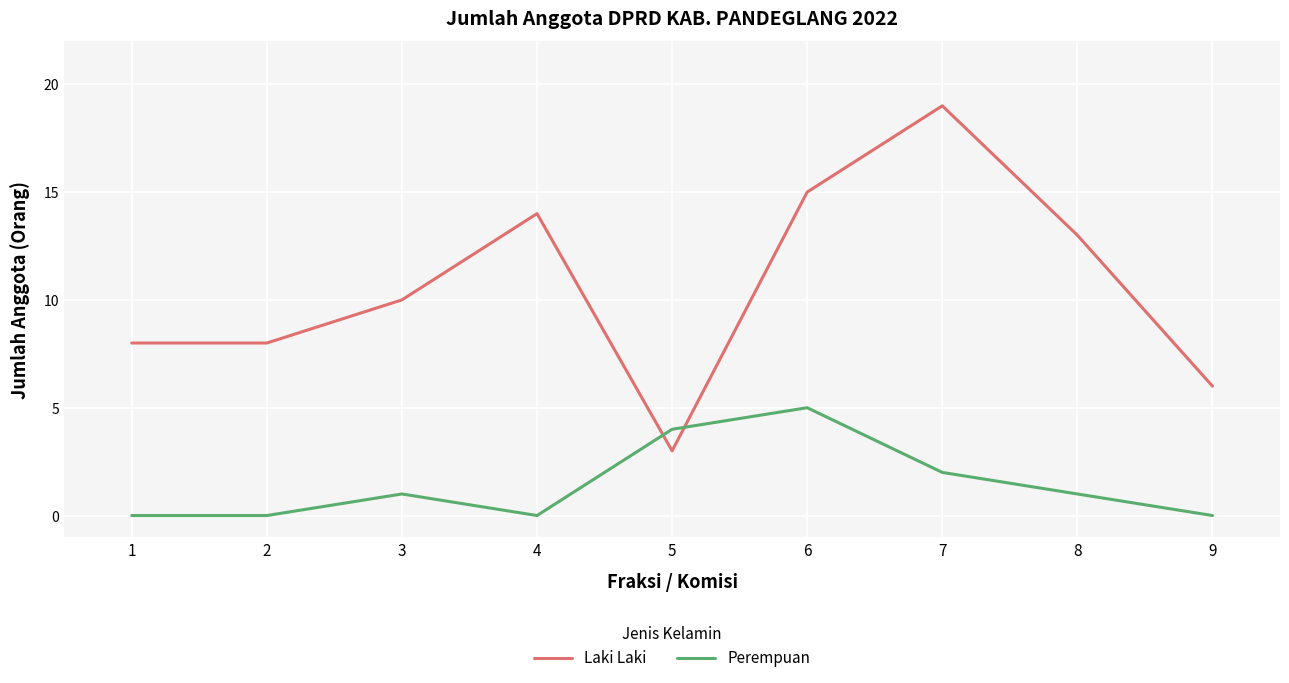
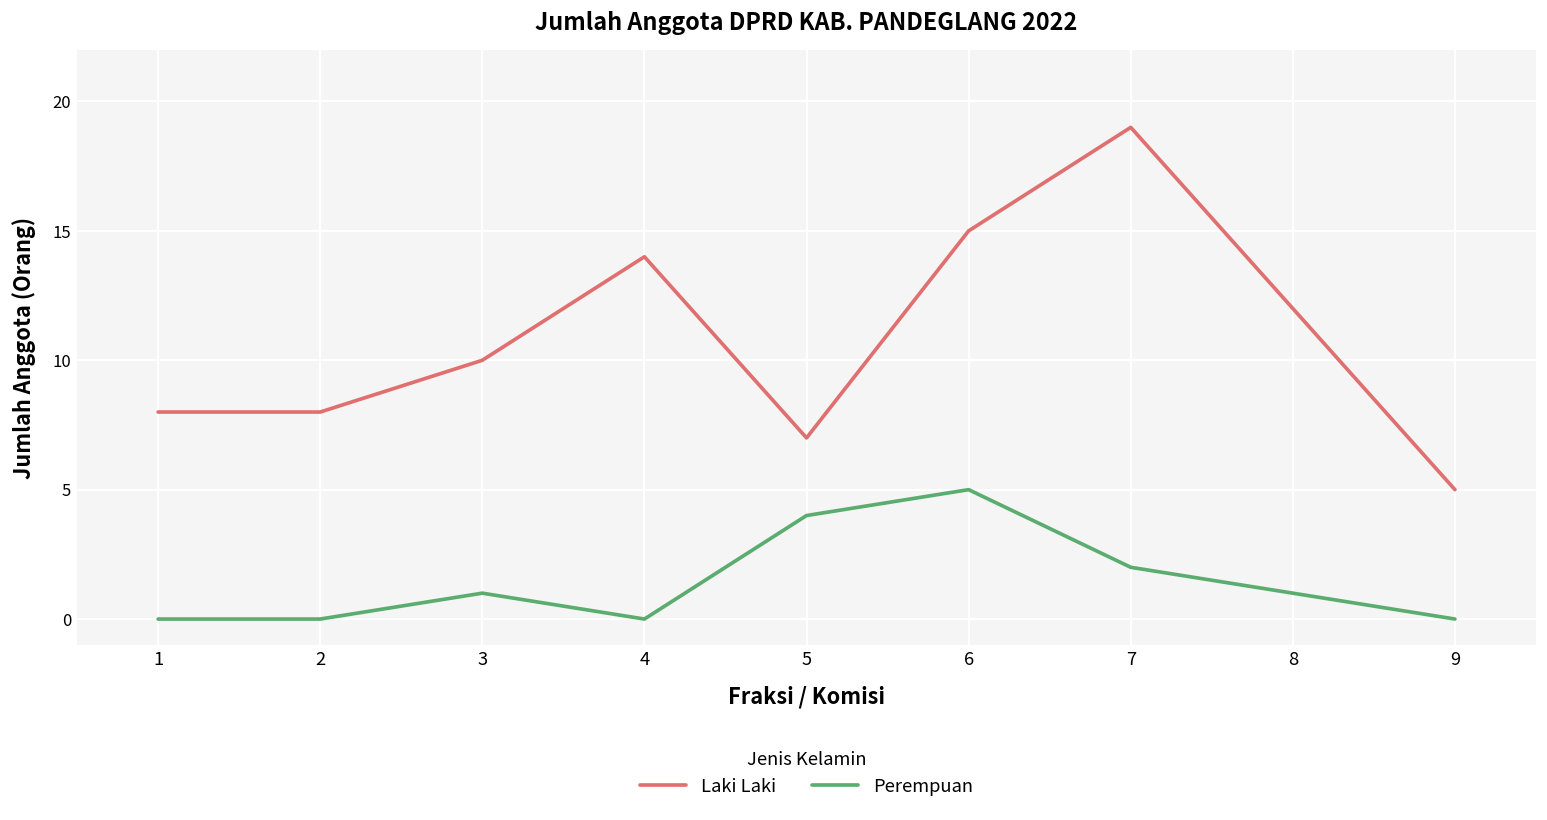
Laki Laki, 5: 3 -> 7
Laki Laki, 8: 13 -> 12
Laki Laki, 9: 6 -> 5
